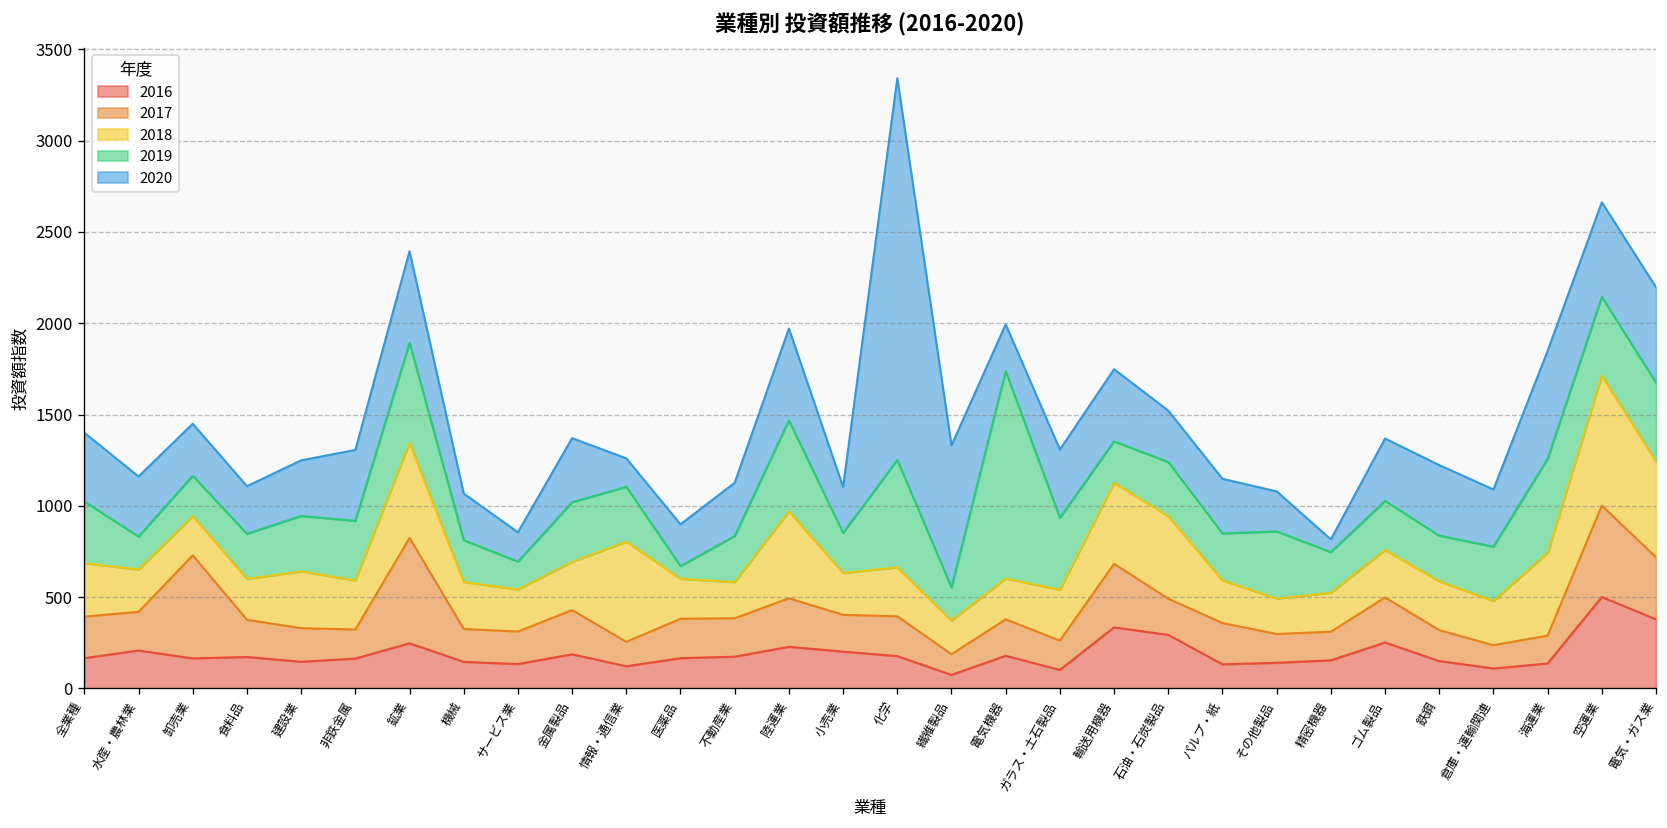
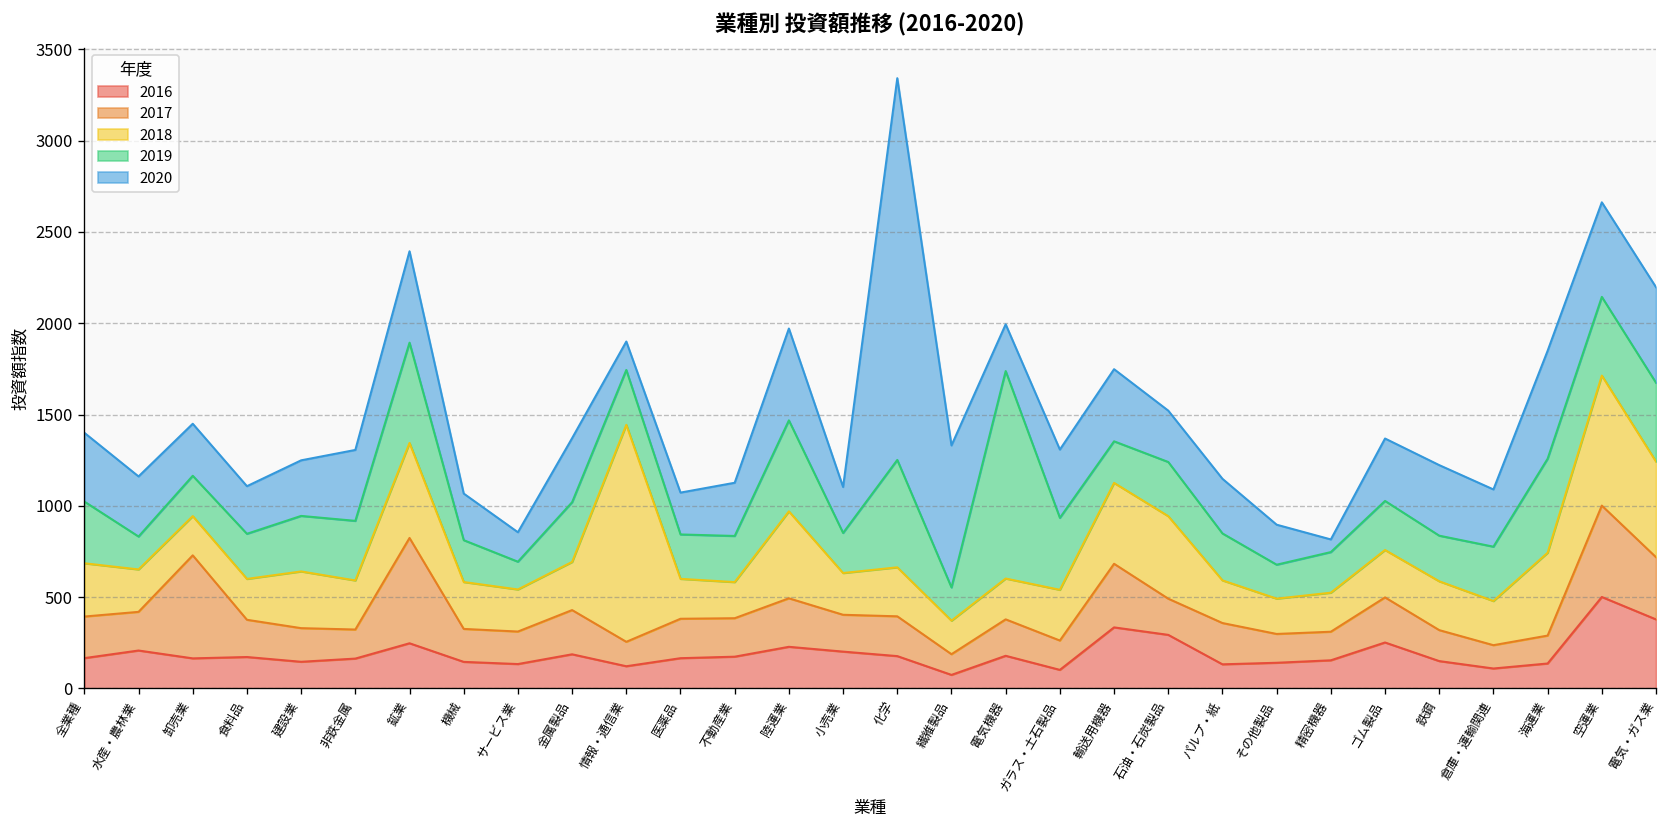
2018, 情報・通信業: 550 -> 1190
2019, 医薬品: 70 -> 240
2019, その他製品: 370 -> 190
